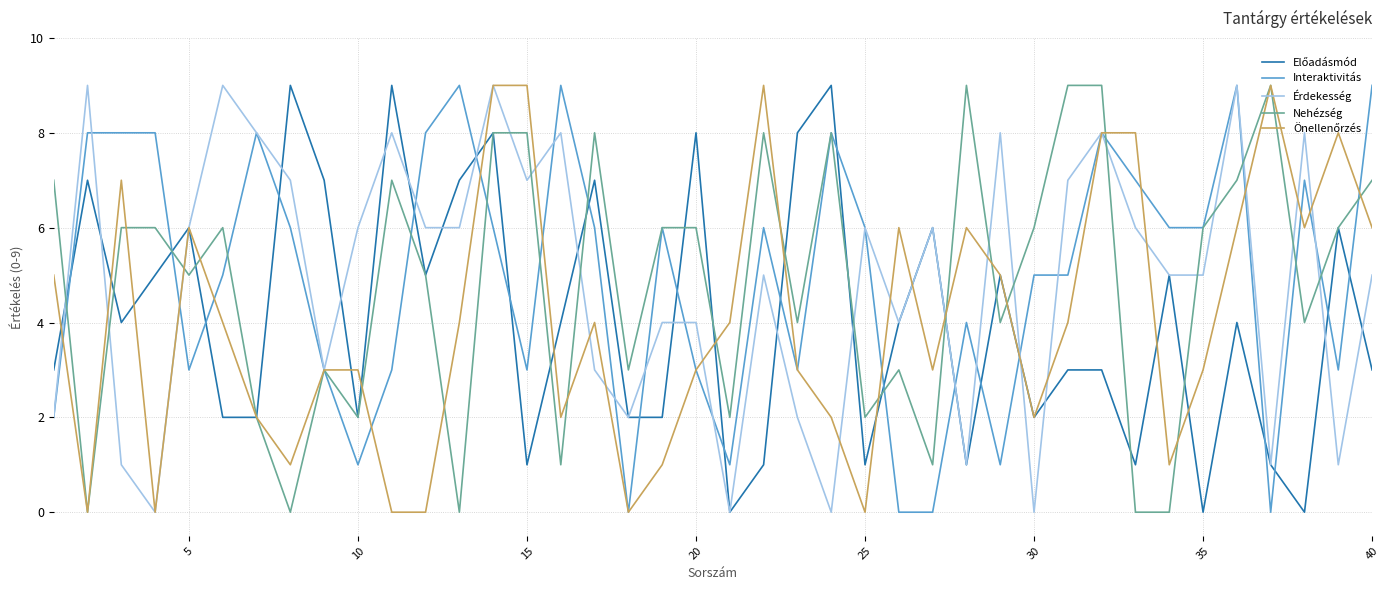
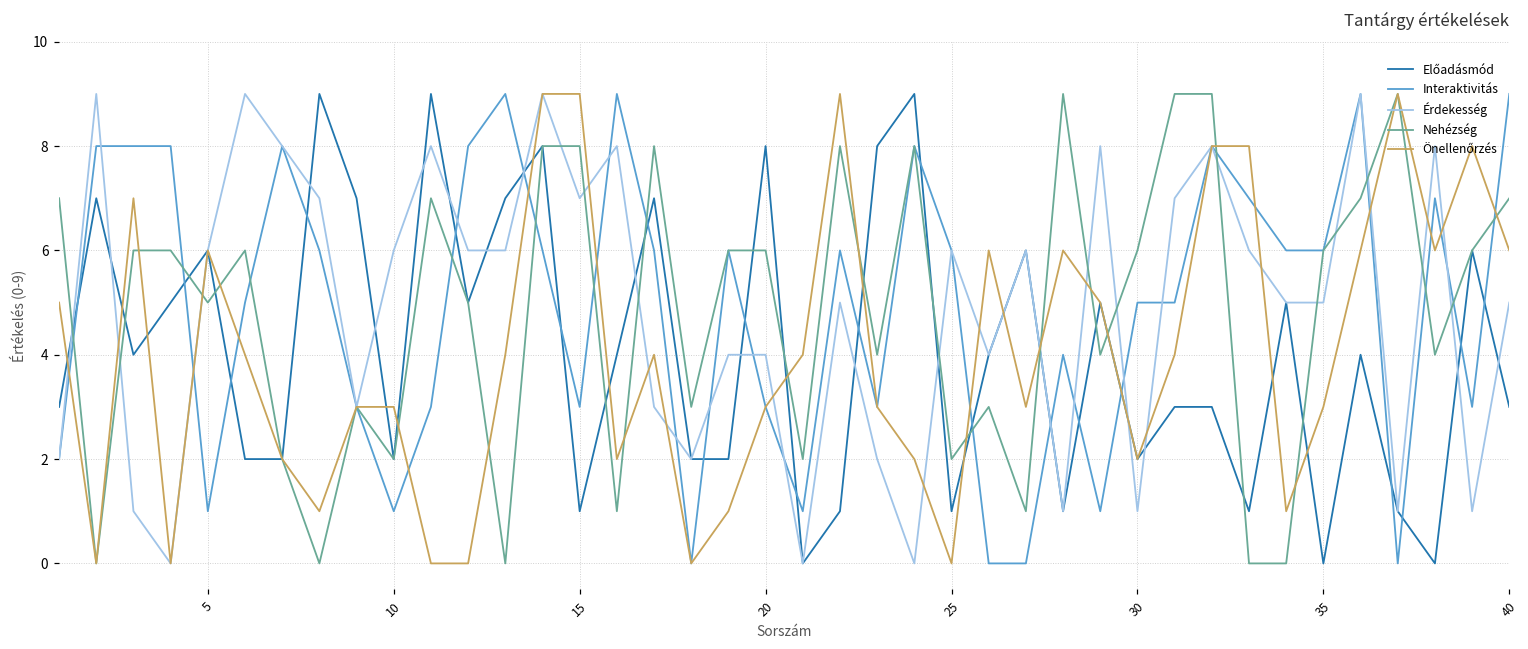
Interaktivitás, 5: 3 -> 1
Érdekesség, 30: 0 -> 1
